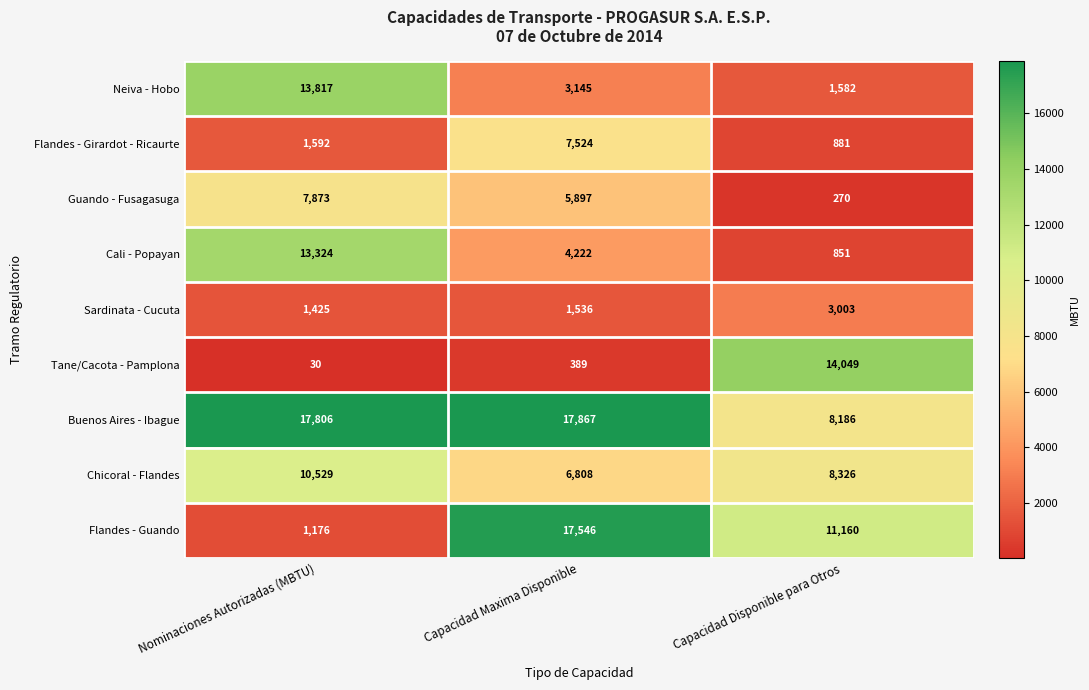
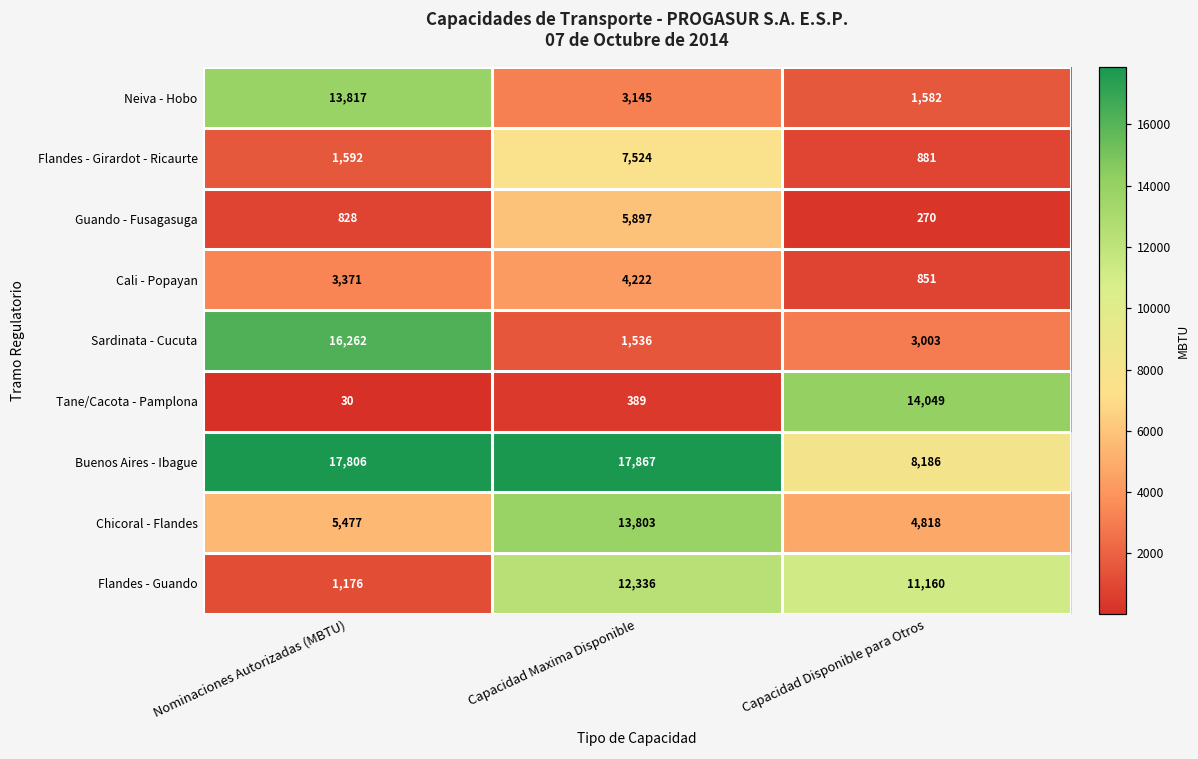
Guando - Fusagasuga, Nominaciones Autorizadas (MBTU): 7,873 -> 828
Cali - Popayan, Nominaciones Autorizadas (MBTU): 13,324 -> 3,371
Sardinata - Cucuta, Nominaciones Autorizadas (MBTU): 1,425 -> 16,262
Chicoral - Flandes, Nominaciones Autorizadas (MBTU): 10,529 -> 5,477
Chicoral - Flandes, Capacidad Maxima Disponible: 6,808 -> 13,803
Chicoral - Flandes, Capacidad Disponible para Otros: 8,326 -> 4,818
Flandes - Guando, Capacidad Maxima Disponible: 17,546 -> 12,336
